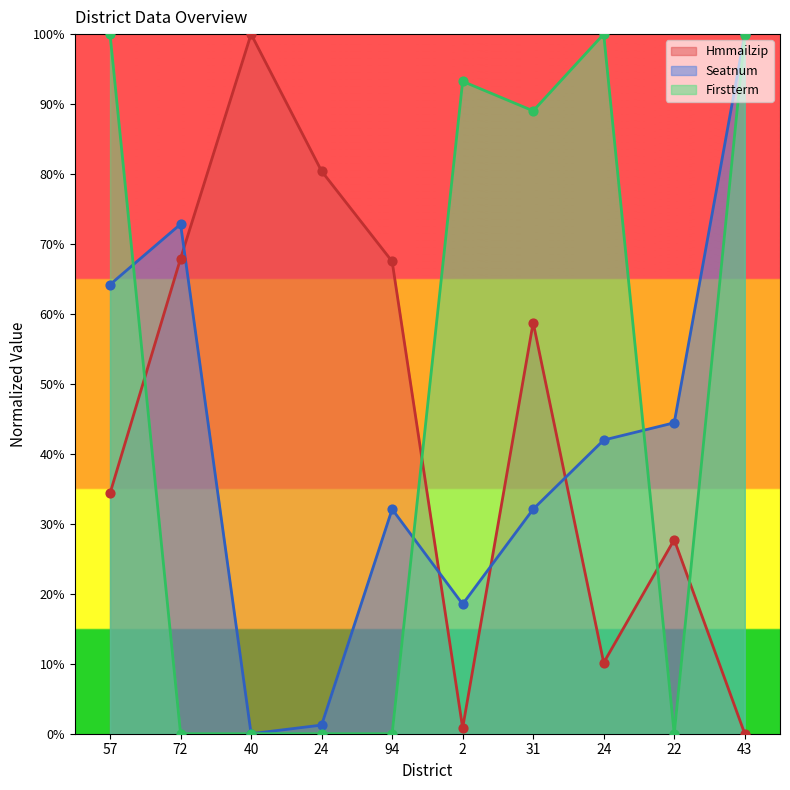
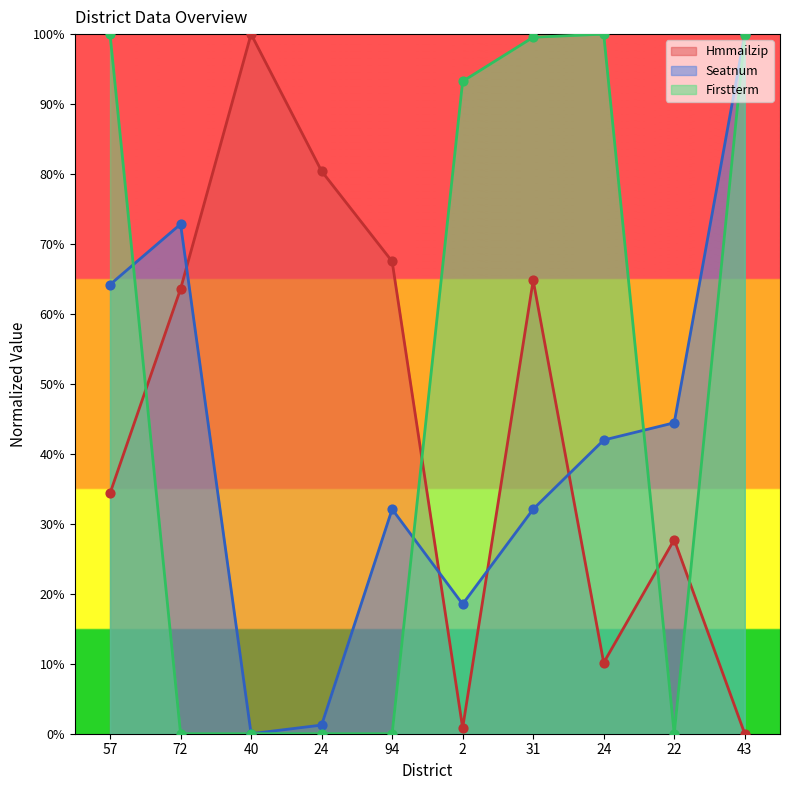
Hmmailzip, 72: 68% -> 64%
Hmmailzip, 31: 59% -> 65%
Firstterm, 31: 89% -> 100%
